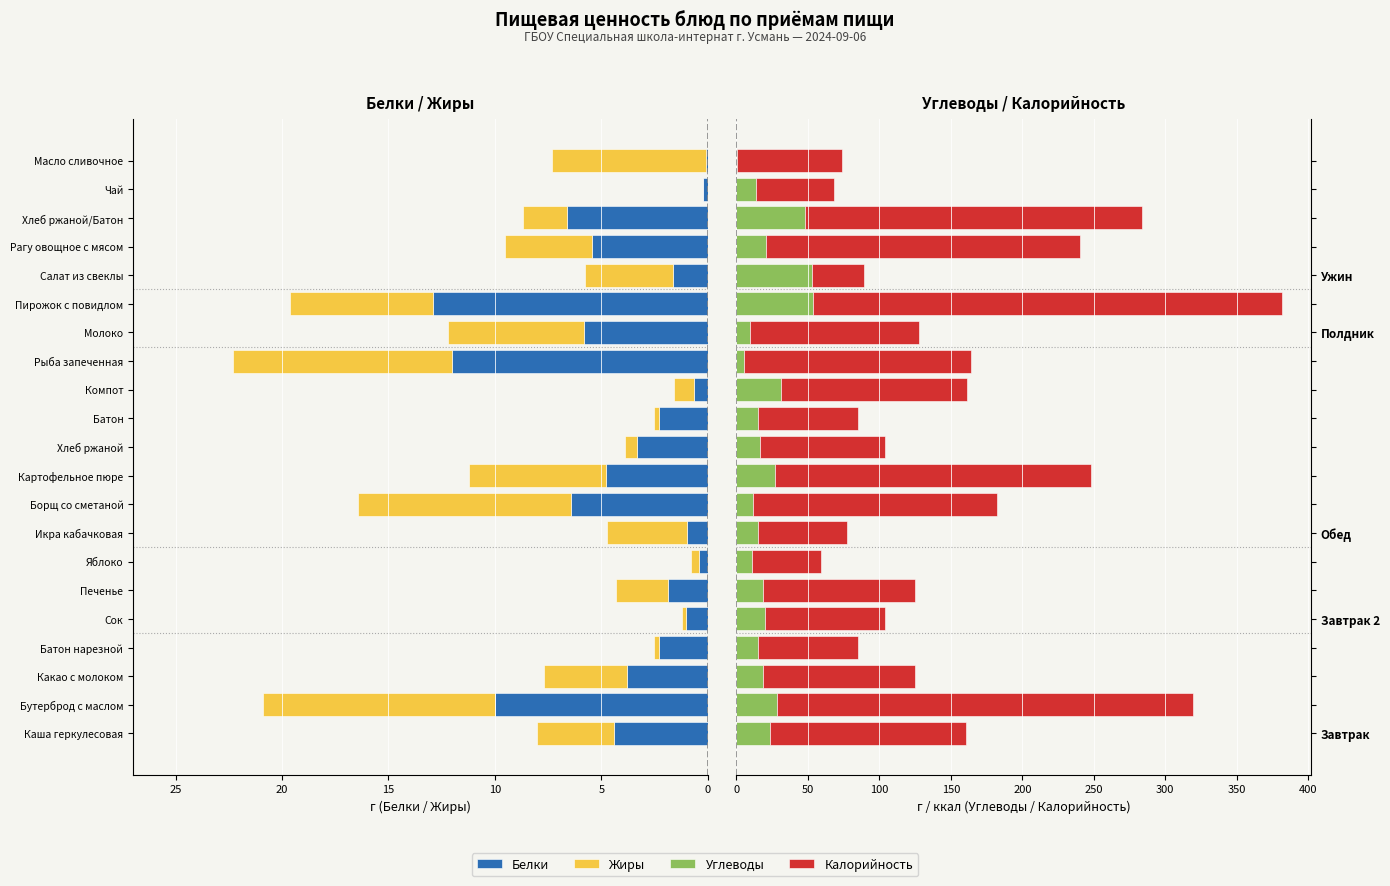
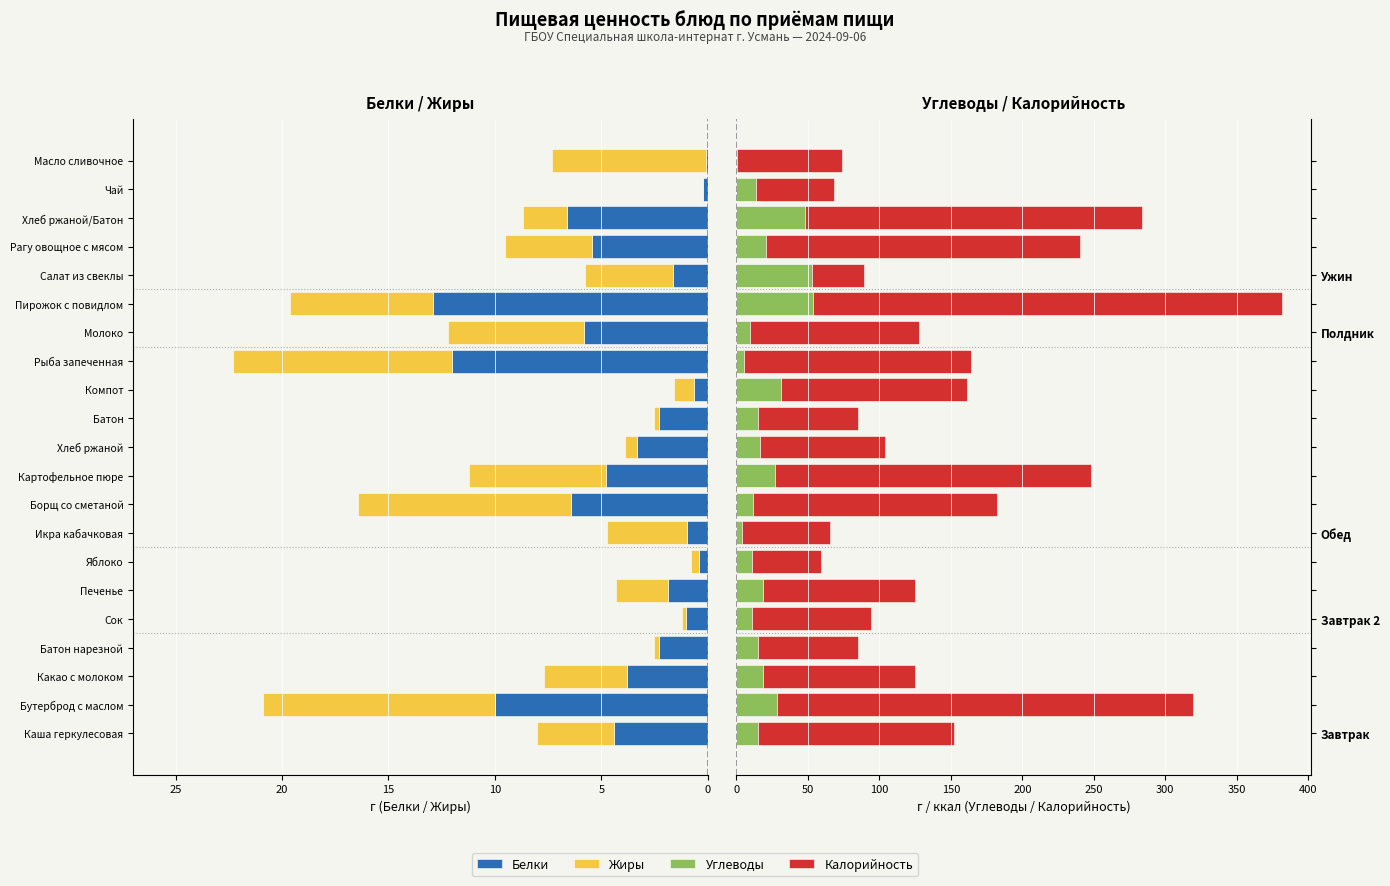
Углеводы / Калорийность, Углеводы, Обед: 15 -> 4
Углеводы / Калорийность, Углеводы, Завтрак 2: 20 -> 11
Углеводы / Калорийность, Углеводы, Завтрак: 23 -> 15
